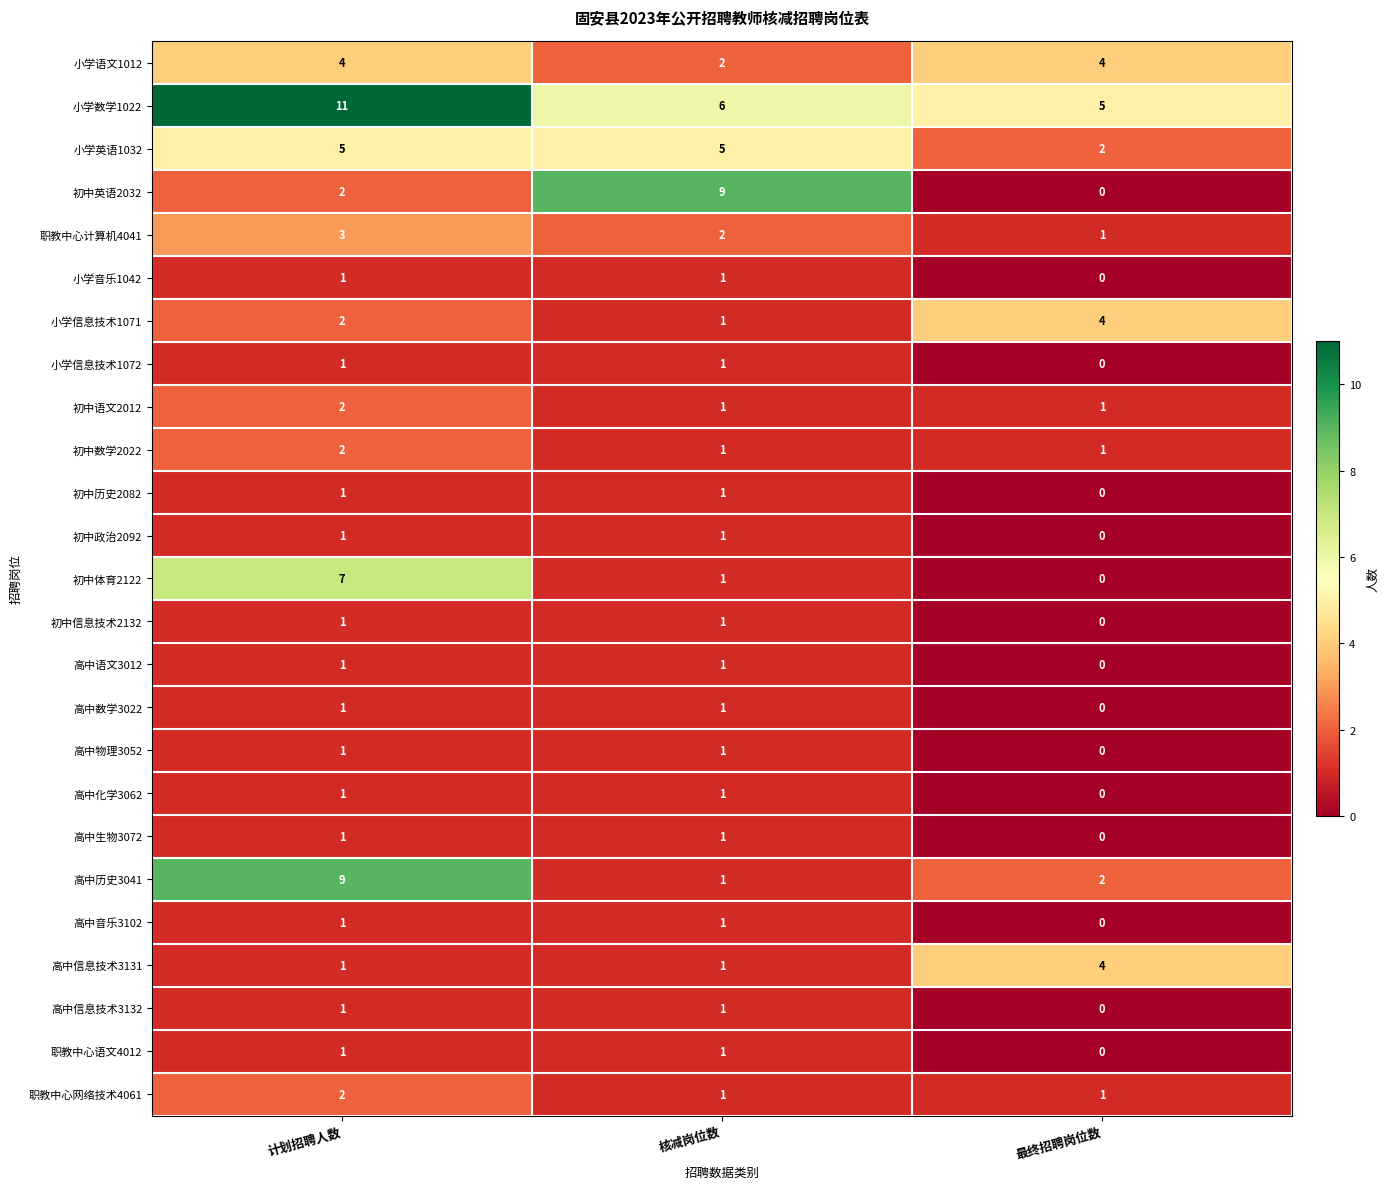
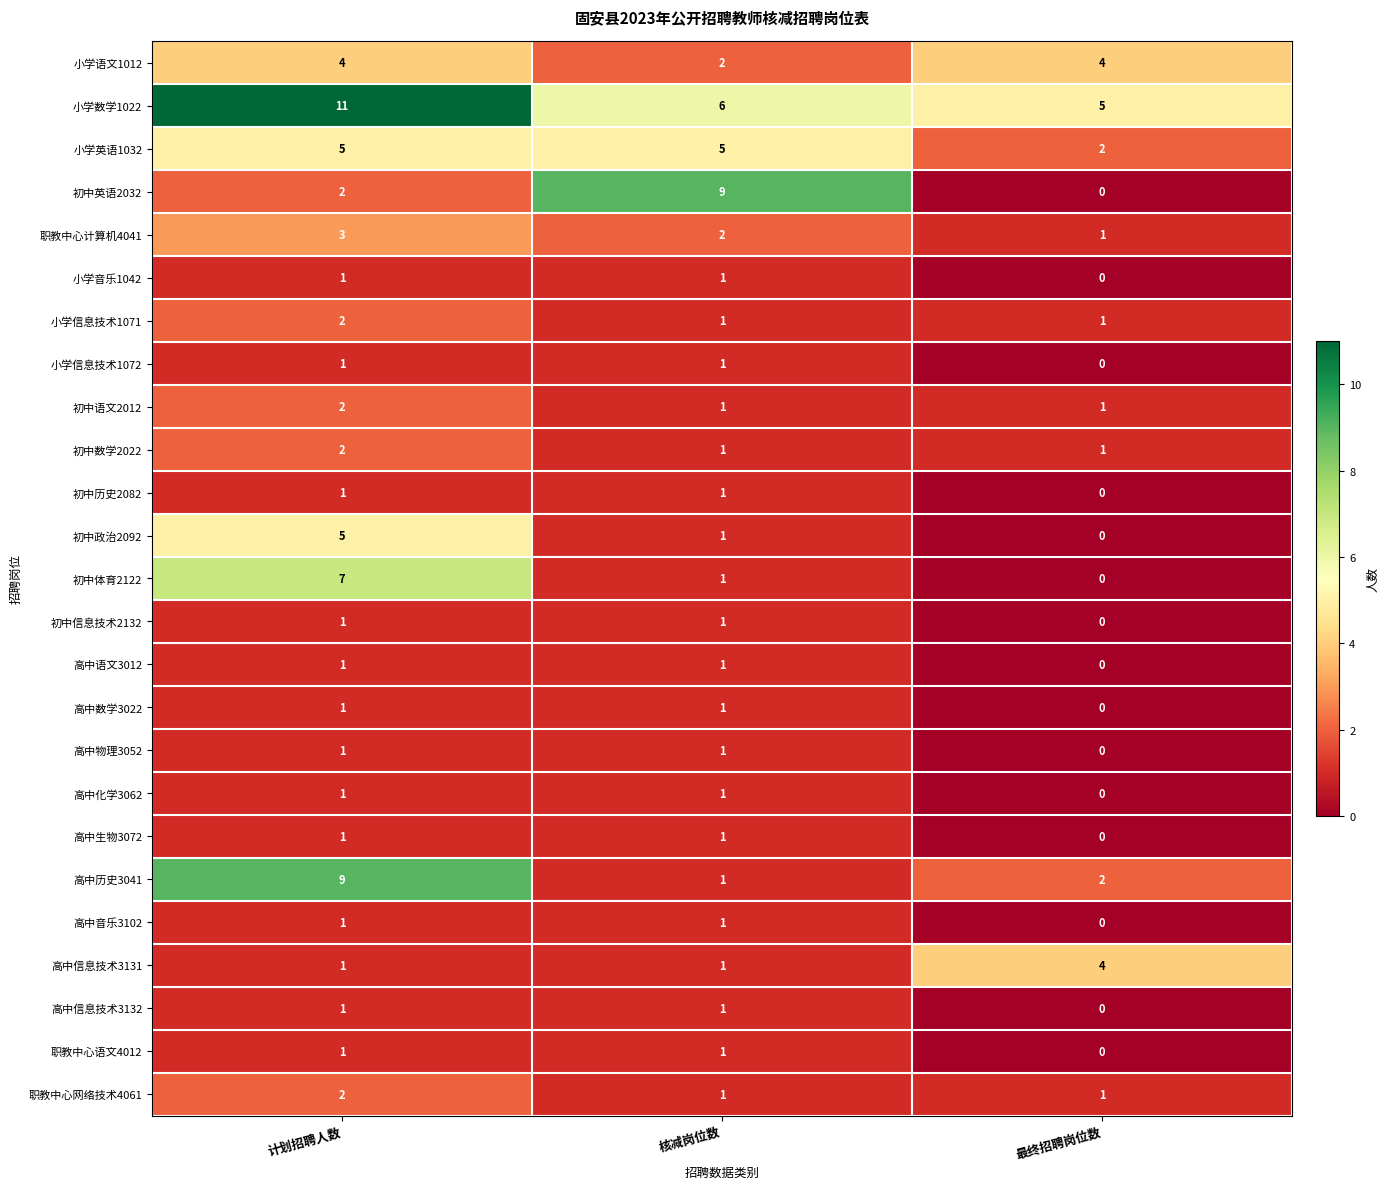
小学信息技术1071, 最终招聘岗位数: 4 -> 1
初中政治2092, 计划招聘人数: 1 -> 5
